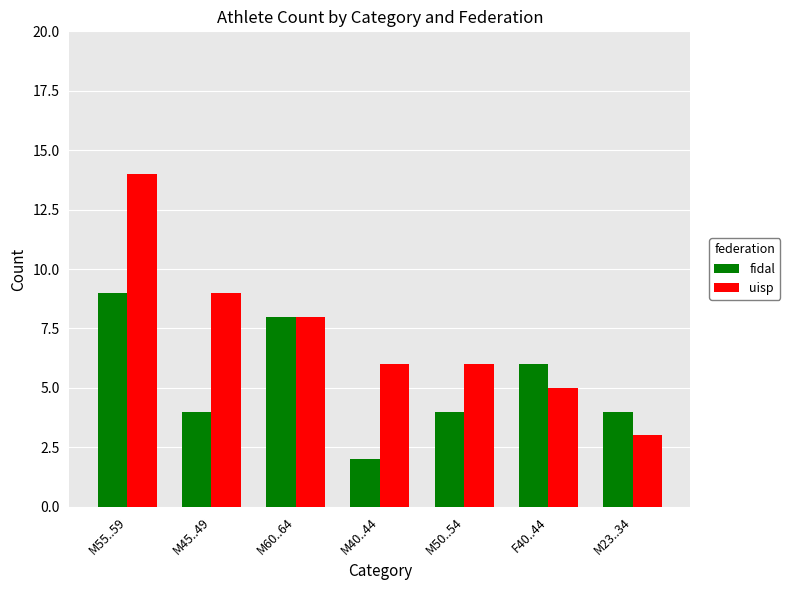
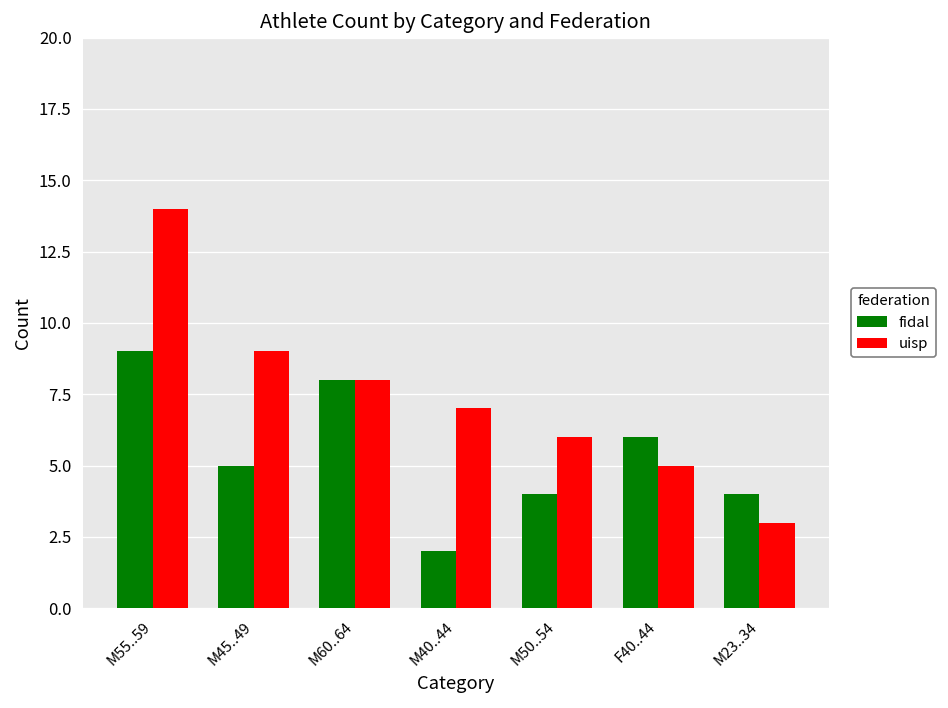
fidal, M45..49: 4 -> 5
uisp, M40..44: 6 -> 7
